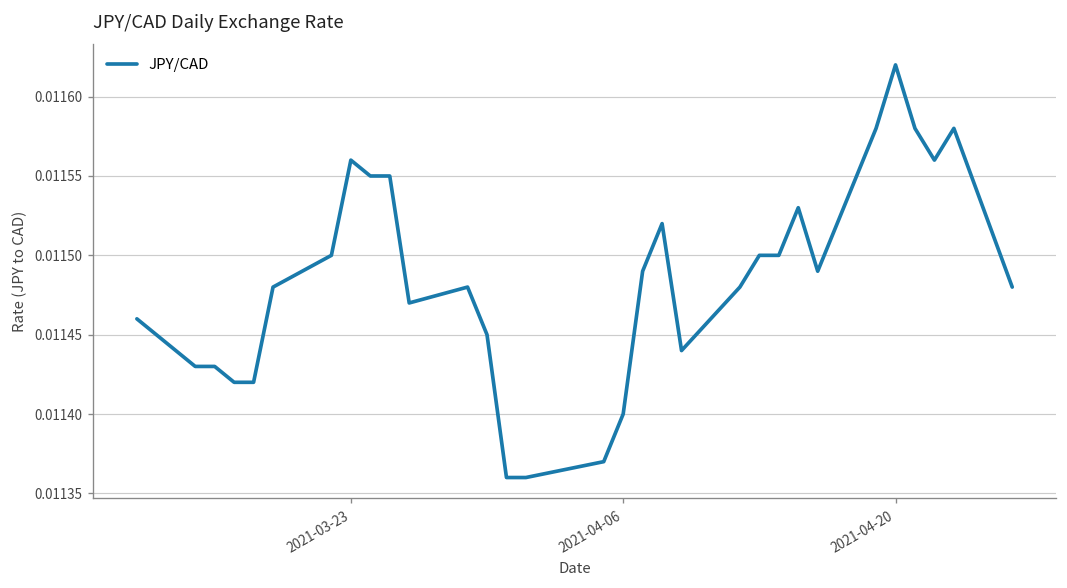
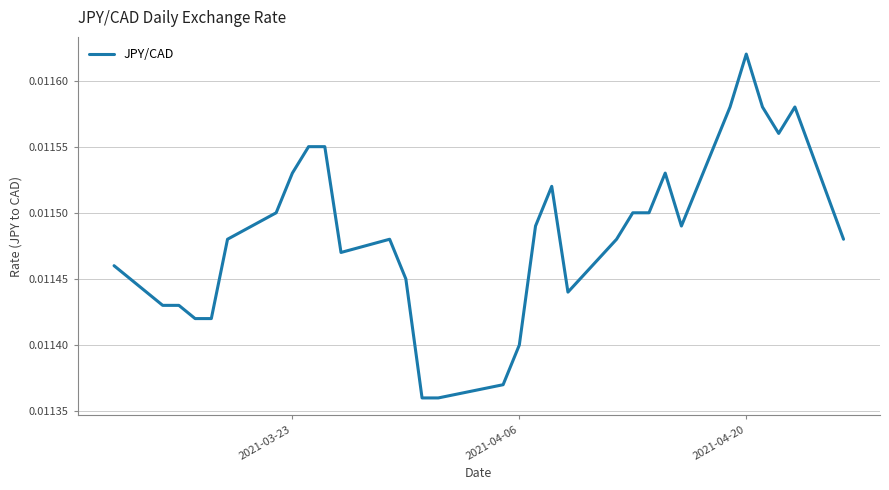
2021-03-23: 0.01156 -> 0.01153
